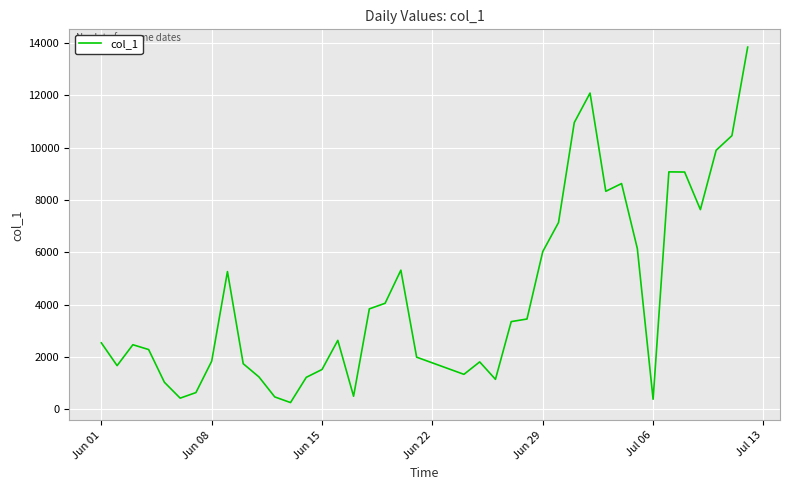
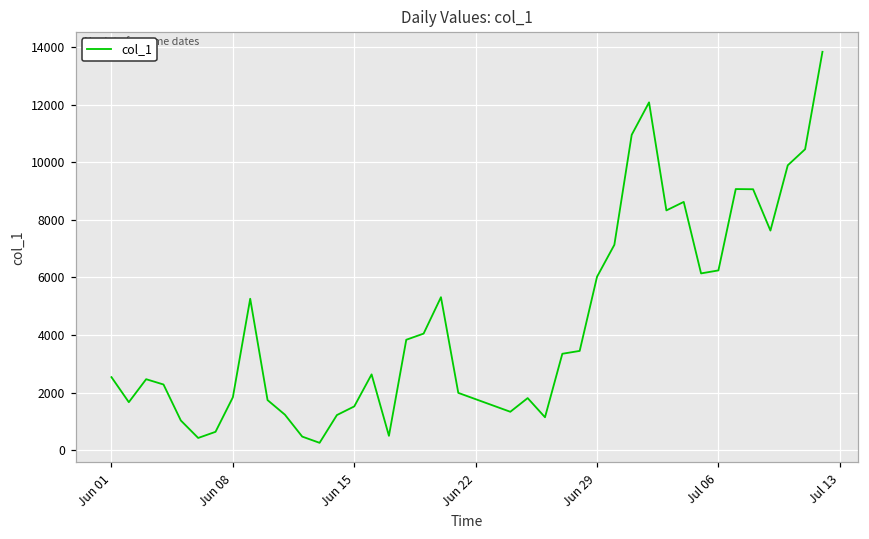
Jul 06: 400 -> 6200
